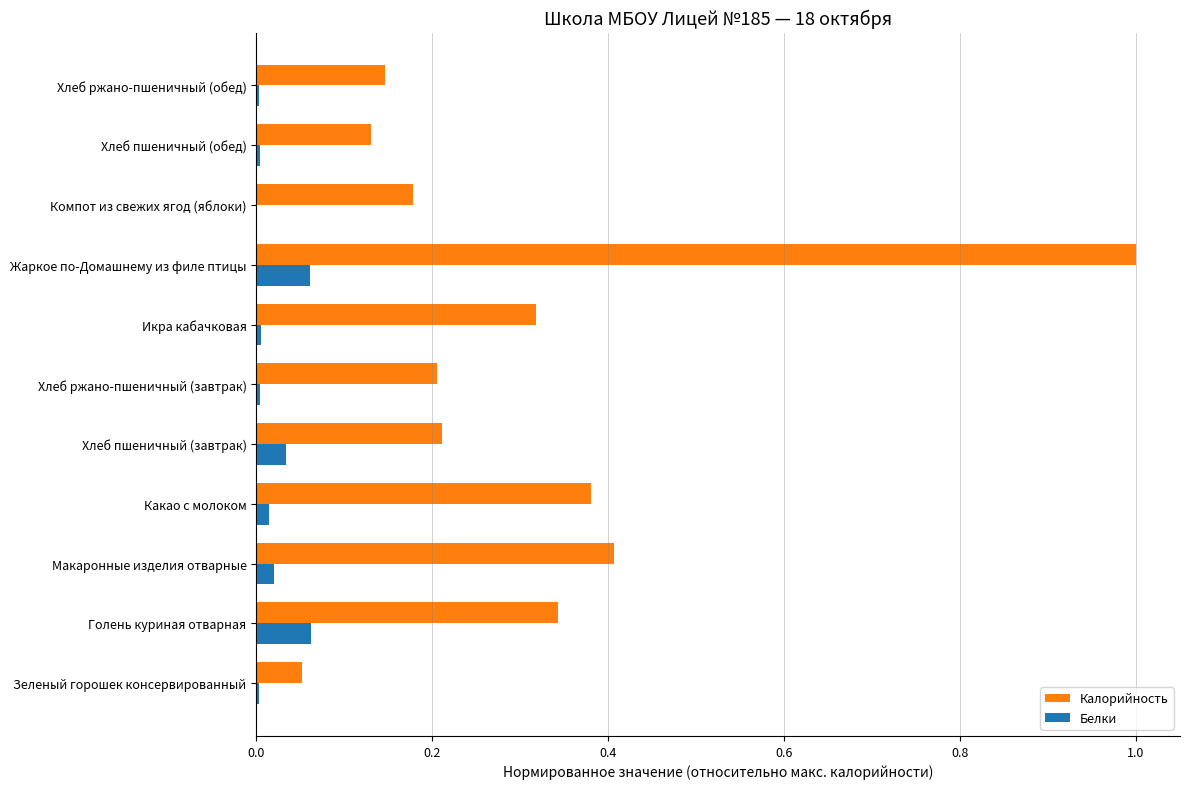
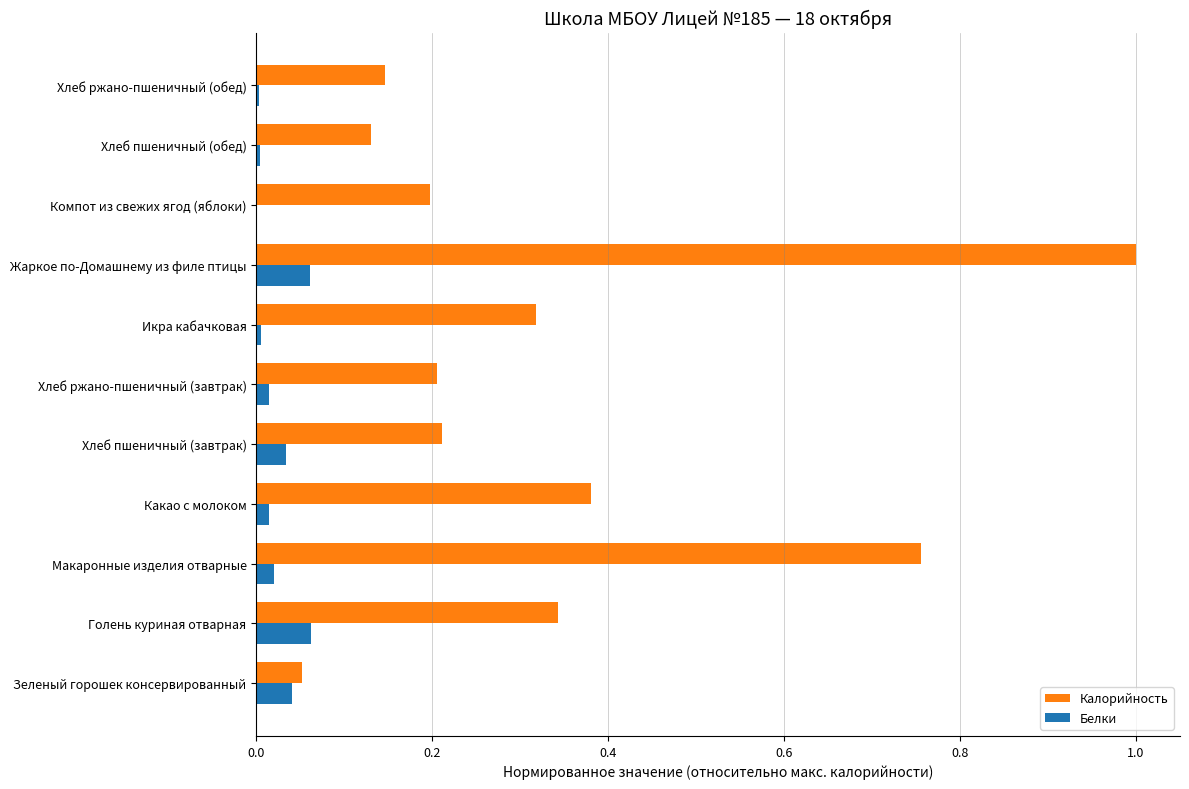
Калорийность, Компот из свежих ягод (яблоки): 0.18 -> 0.20
Белки, Хлеб ржано-пшеничный (завтрак): 0.00 -> 0.01
Калорийность, Макаронные изделия отварные: 0.41 -> 0.76
Белки, Зеленый горошек консервированный: 0.00 -> 0.04
